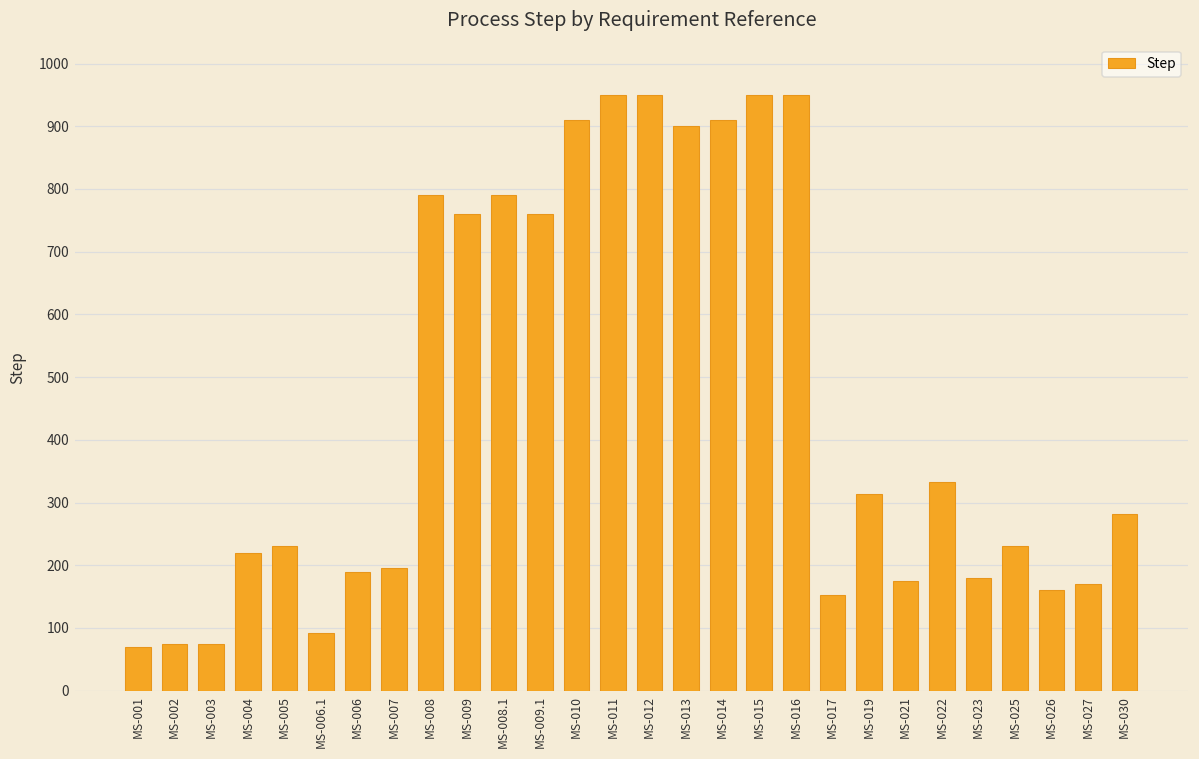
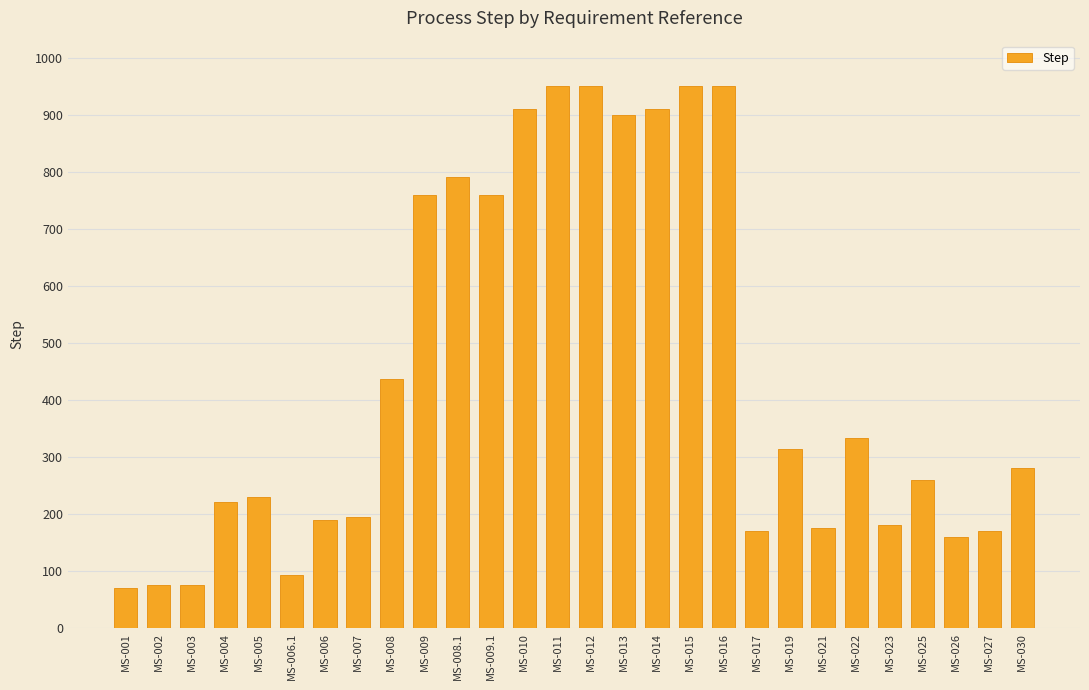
MS-008: 790 -> 440
MS-017: 150 -> 170
MS-025: 230 -> 260
